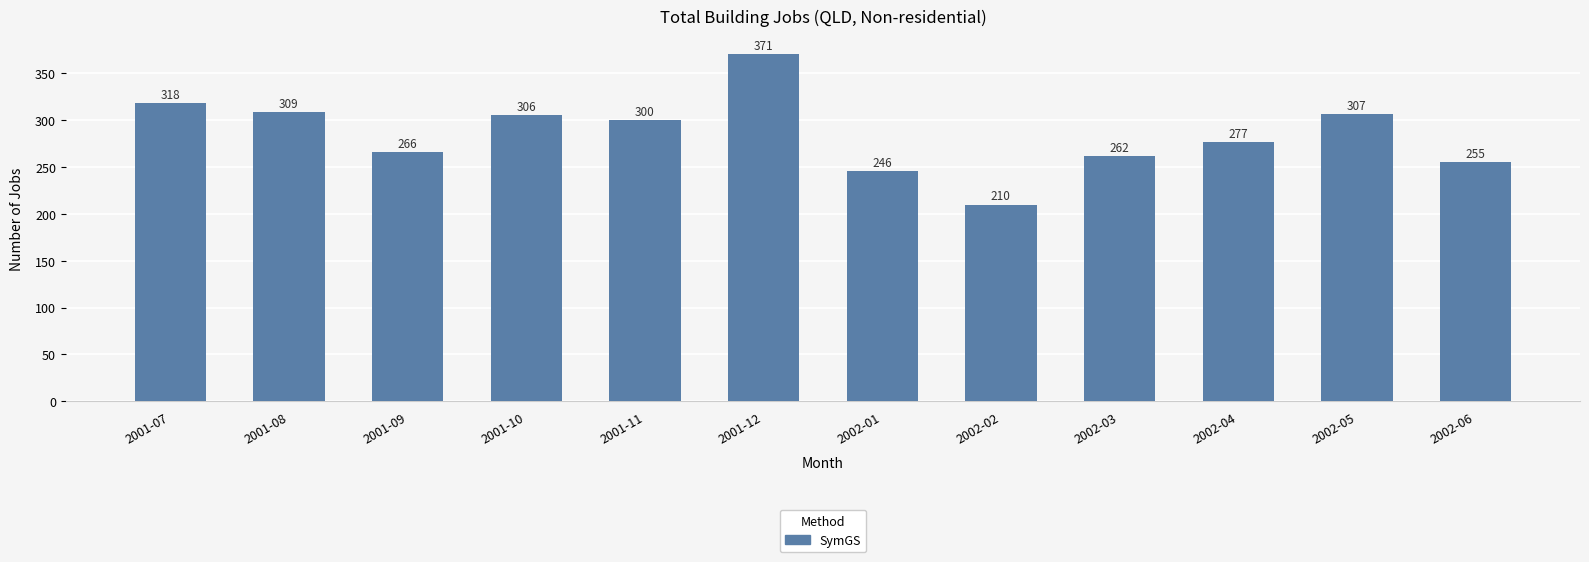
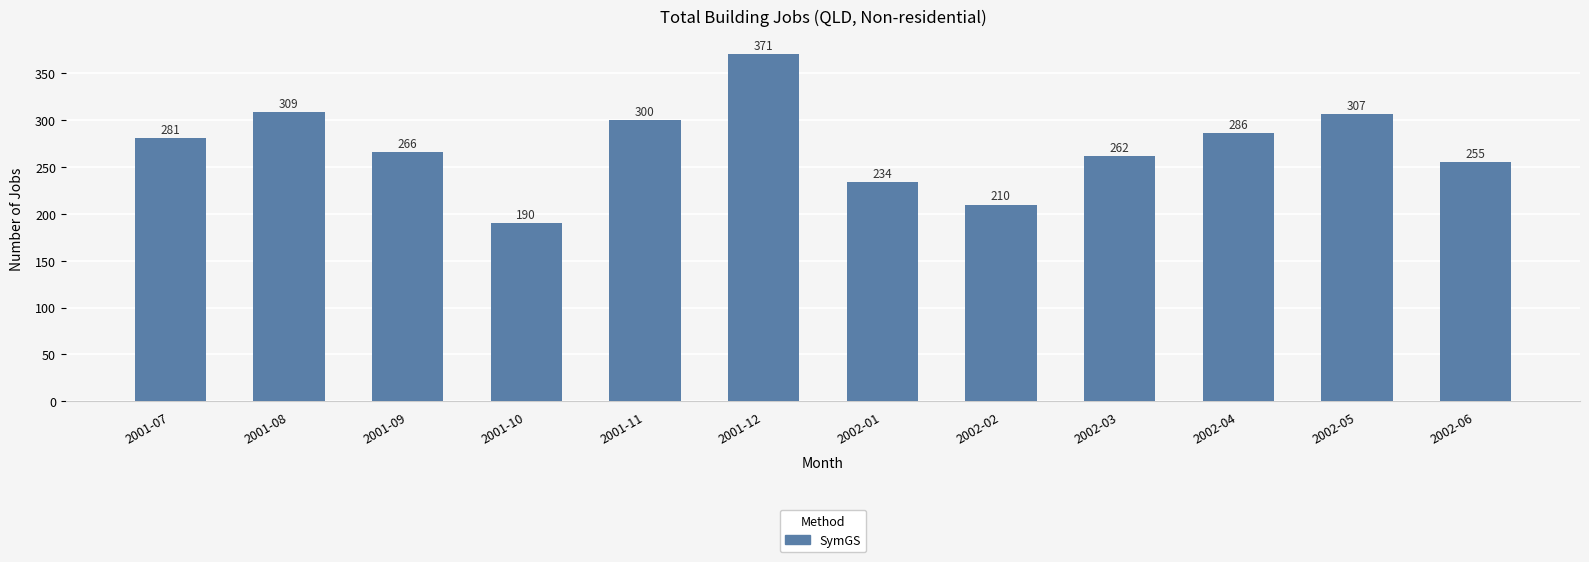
2001-07: 318 -> 281
2001-10: 306 -> 190
2002-01: 246 -> 234
2002-04: 277 -> 286
